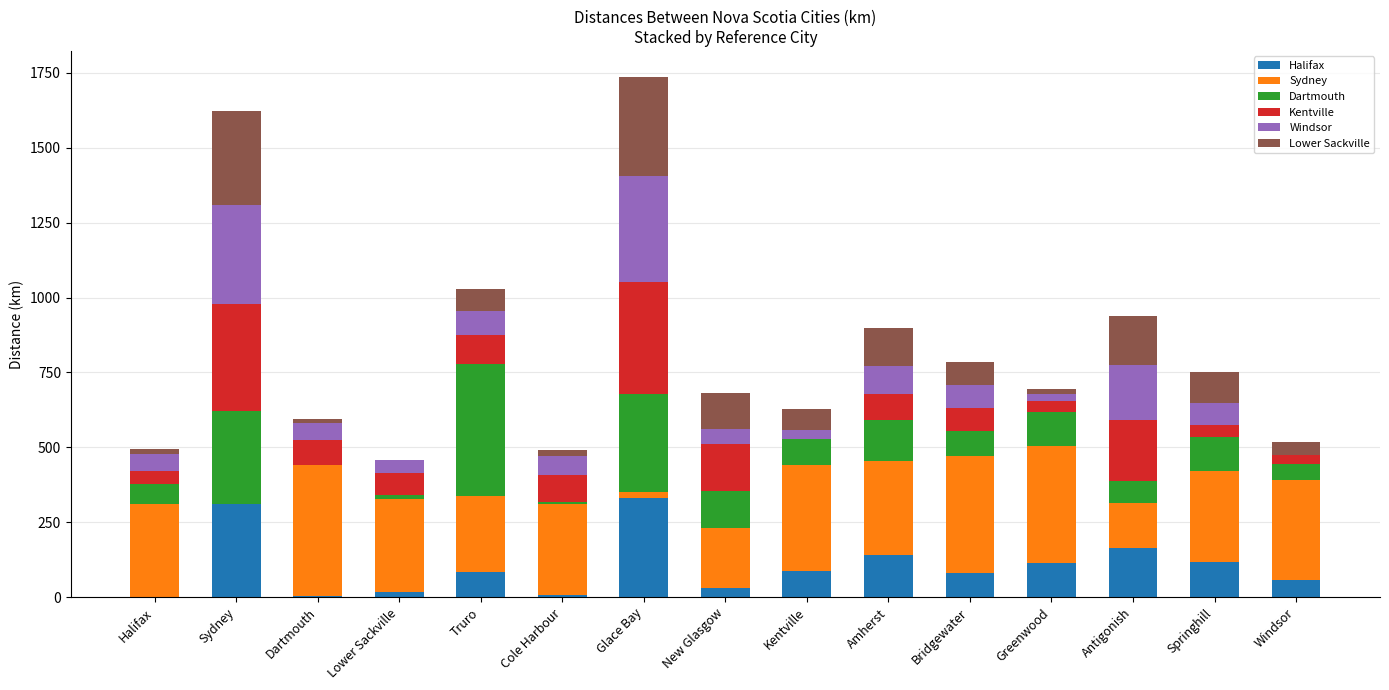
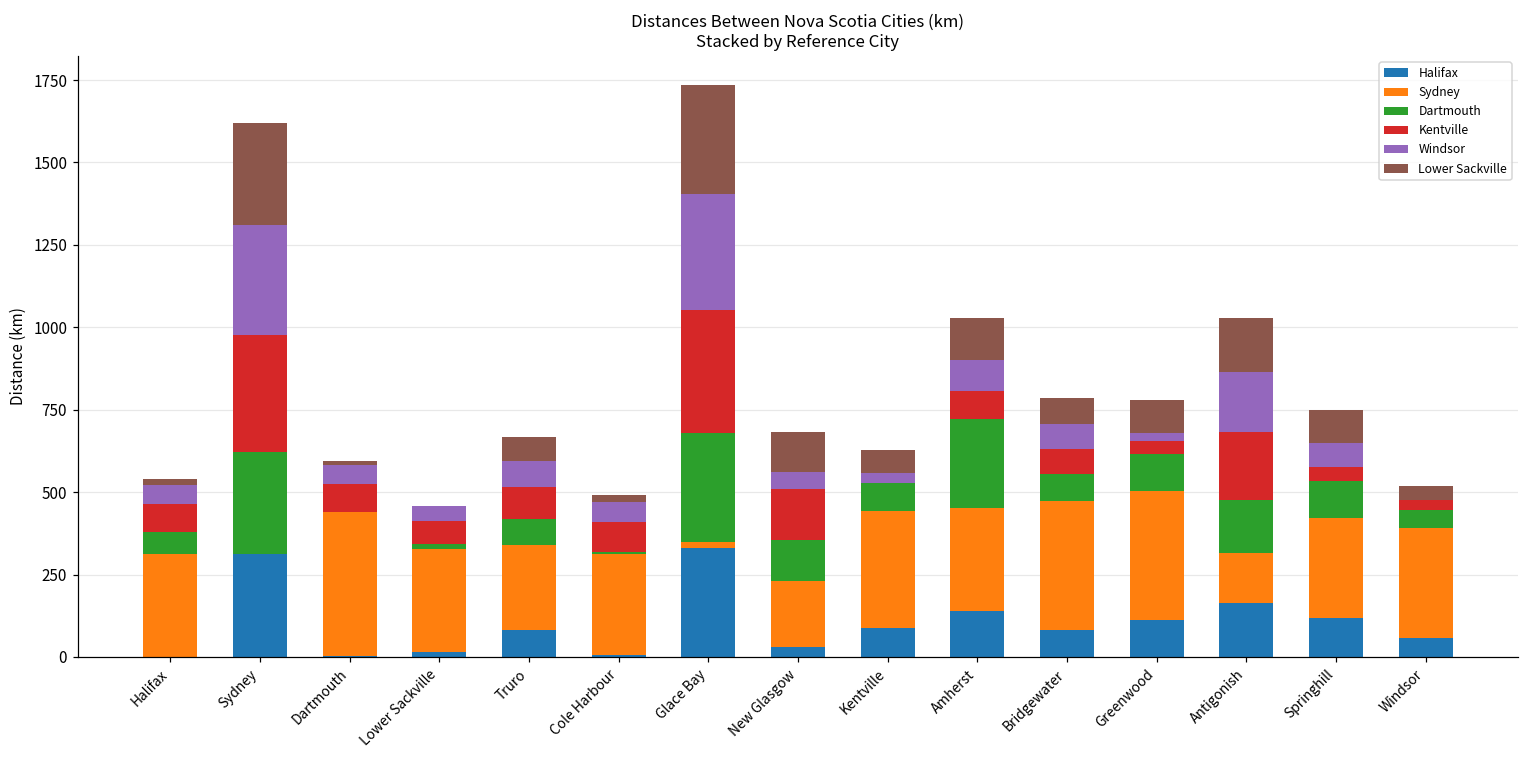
Kentville, Halifax: 40 -> 90
Dartmouth, Truro: 440 -> 80
Dartmouth, Amherst: 140 -> 270
Lower Sackville, Greenwood: 20 -> 100
Dartmouth, Antigonish: 70 -> 160
